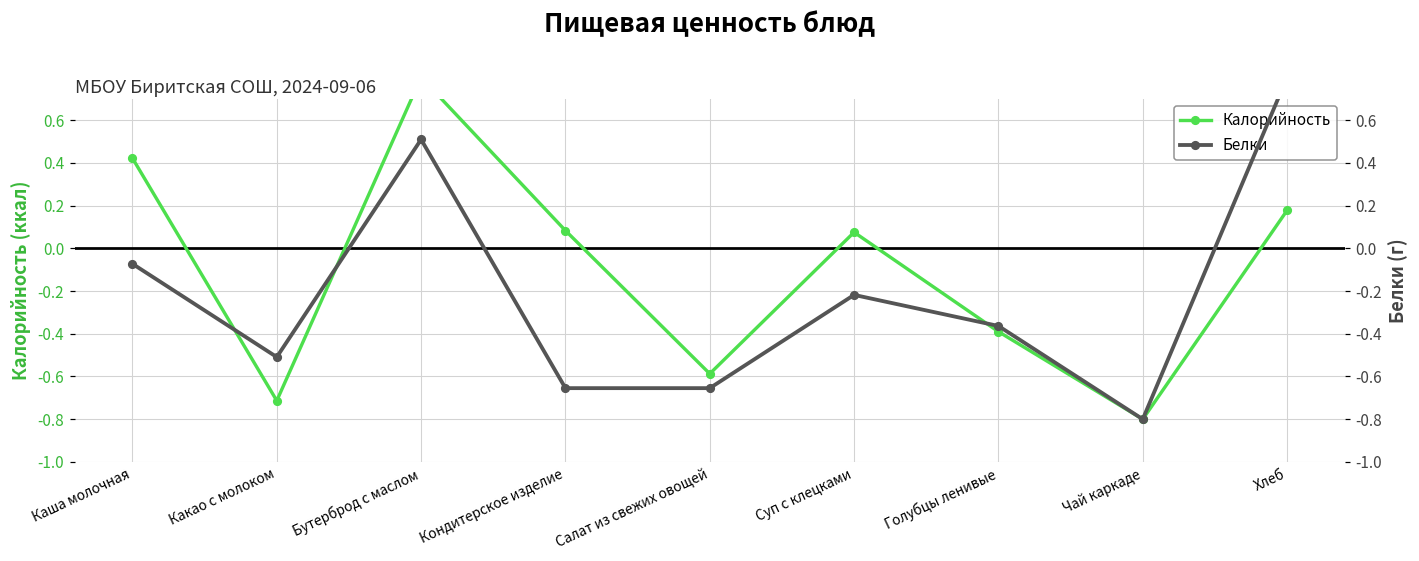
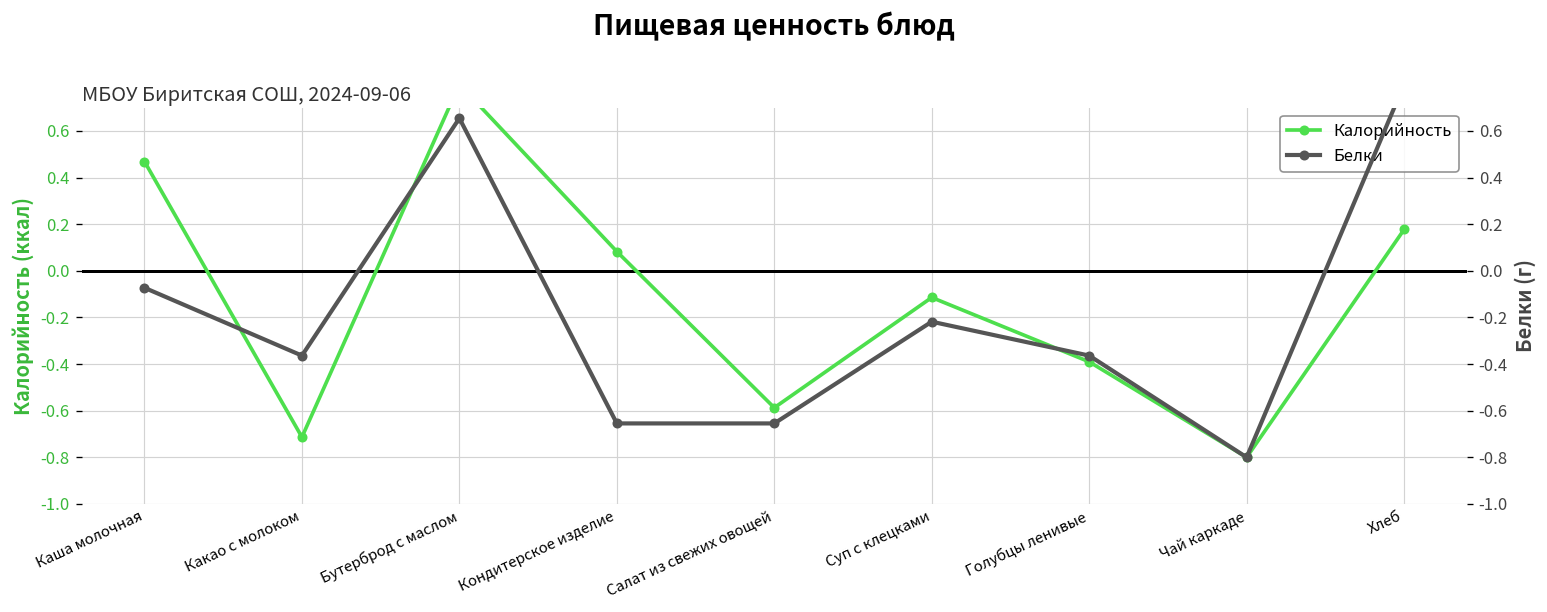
Калорийность, Каша молочная: 0.42 -> 0.47
Калорийность, Суп с клецками: 0.07 -> -0.11
Белки, Какао с молоком: -0.51 -> -0.36
Белки, Бутерброд с маслом: 0.51 -> 0.65
